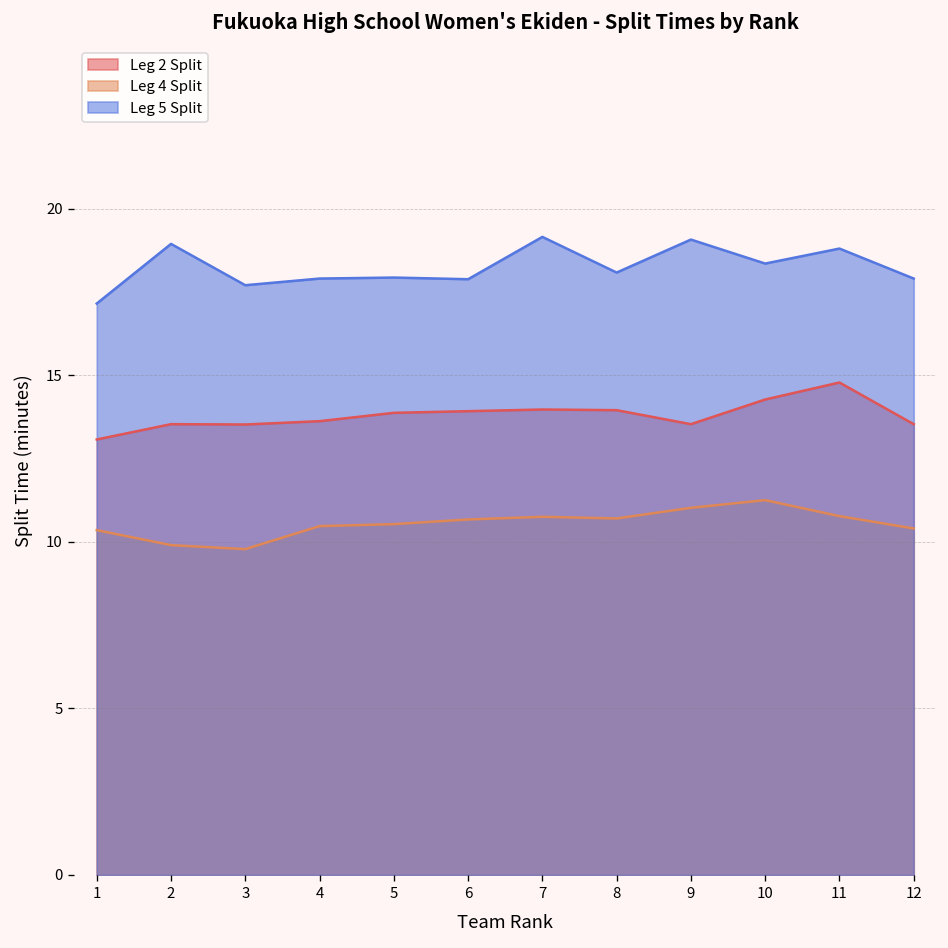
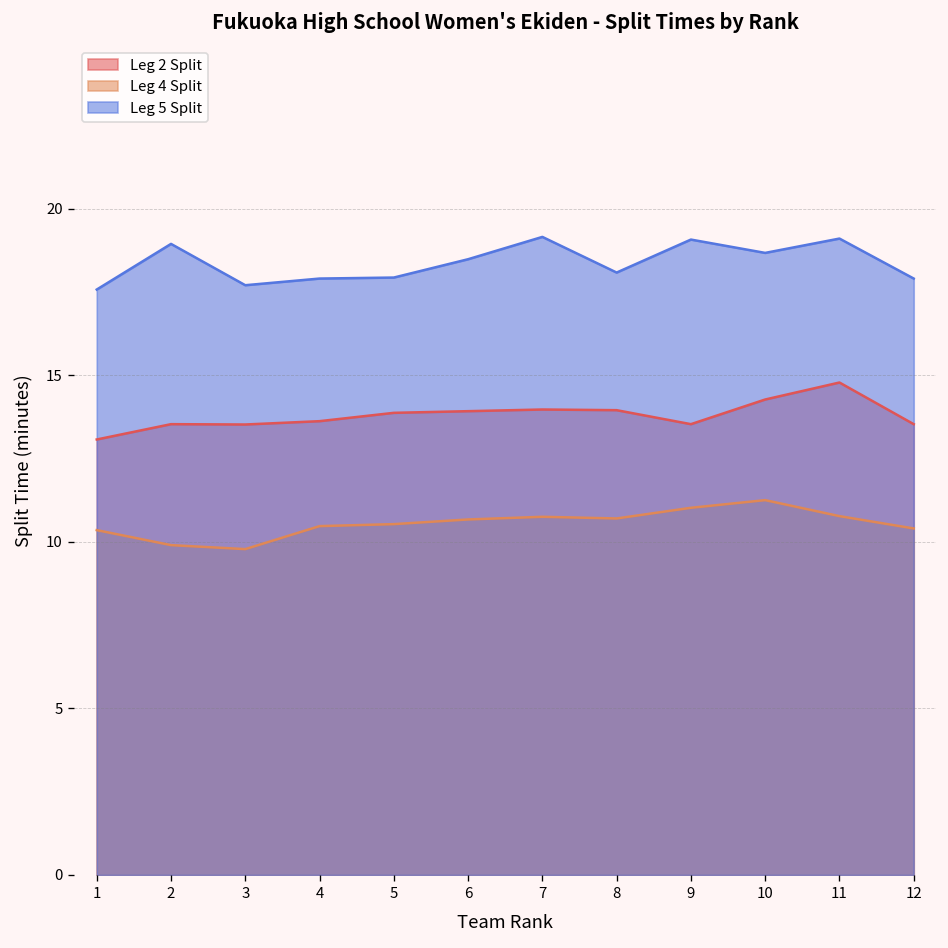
Leg 5 Split, 1: 17.2 -> 17.6
Leg 5 Split, 6: 17.9 -> 18.5
Leg 5 Split, 10: 18.4 -> 18.7
Leg 5 Split, 11: 18.8 -> 19.1
